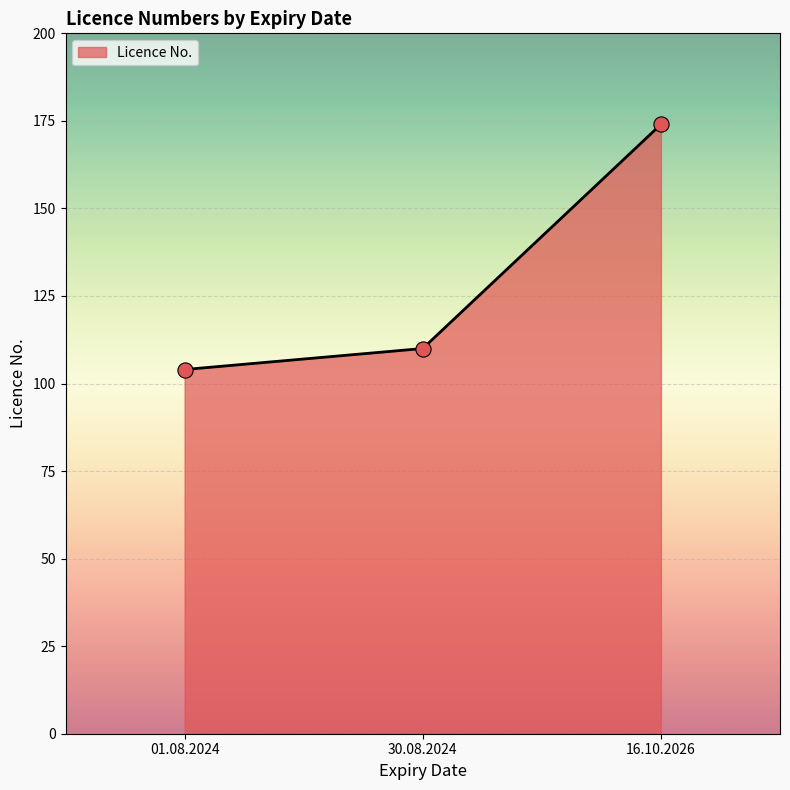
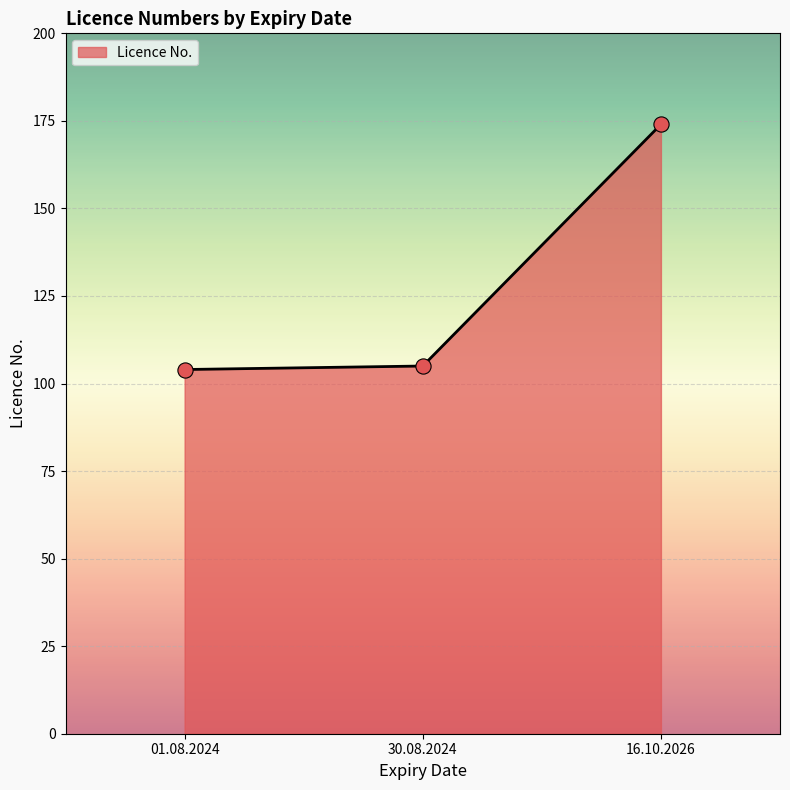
30.08.2024: 110 -> 105
